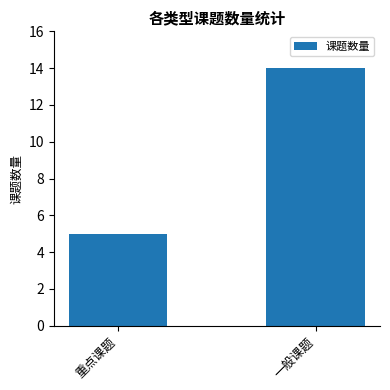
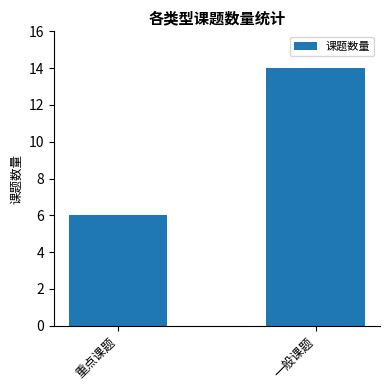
重点课题: 5 -> 6
